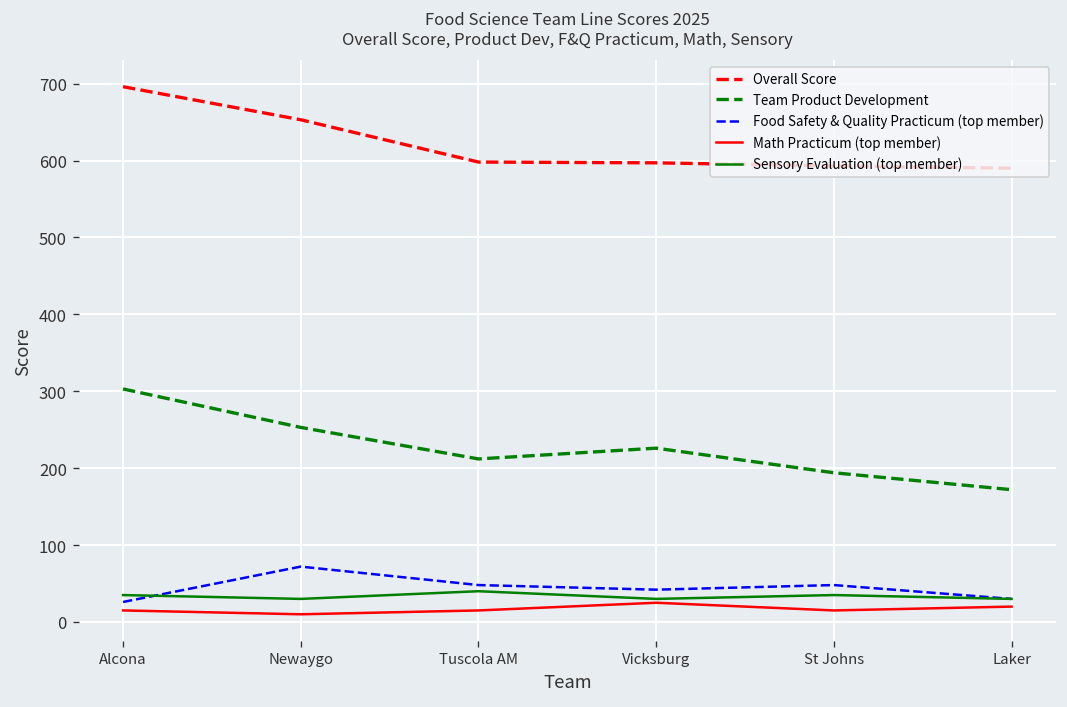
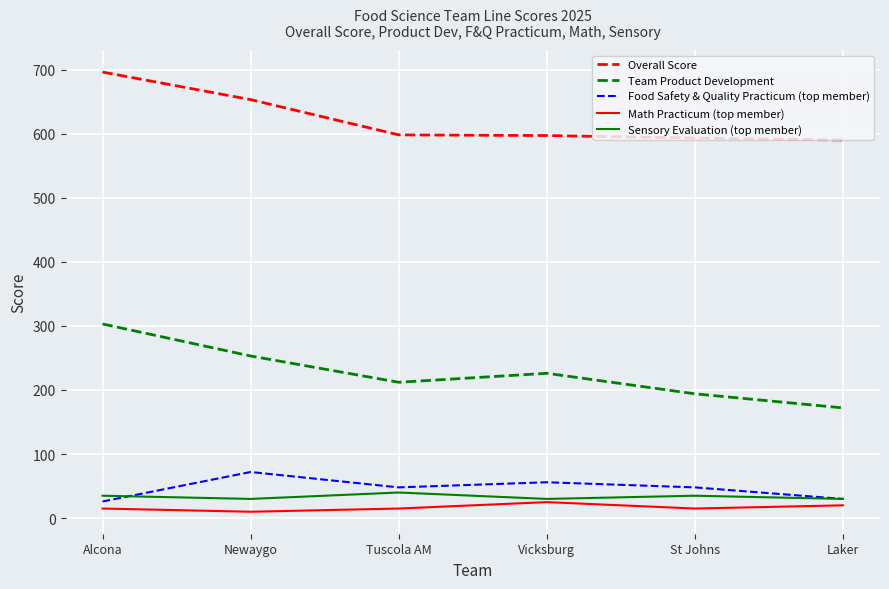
Food Safety & Quality Practicum (top member), Vicksburg: 40 -> 60
